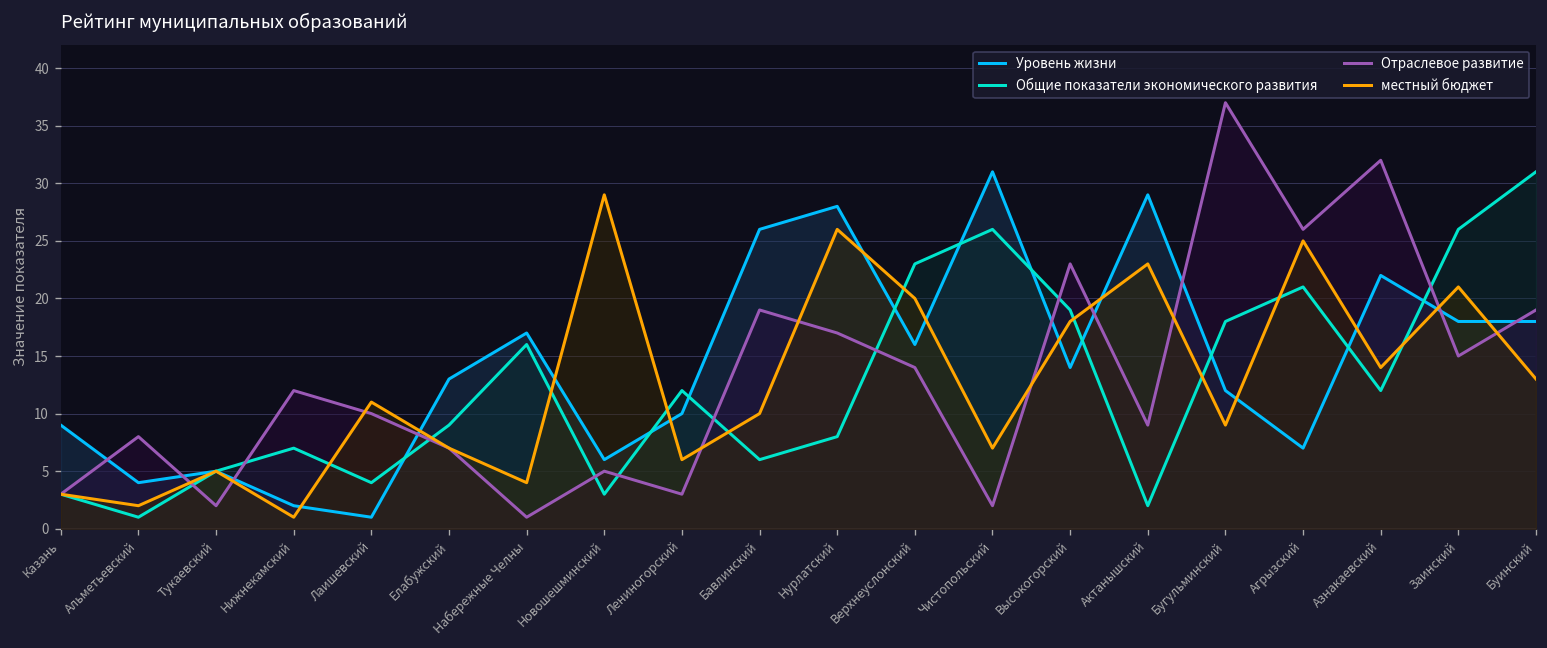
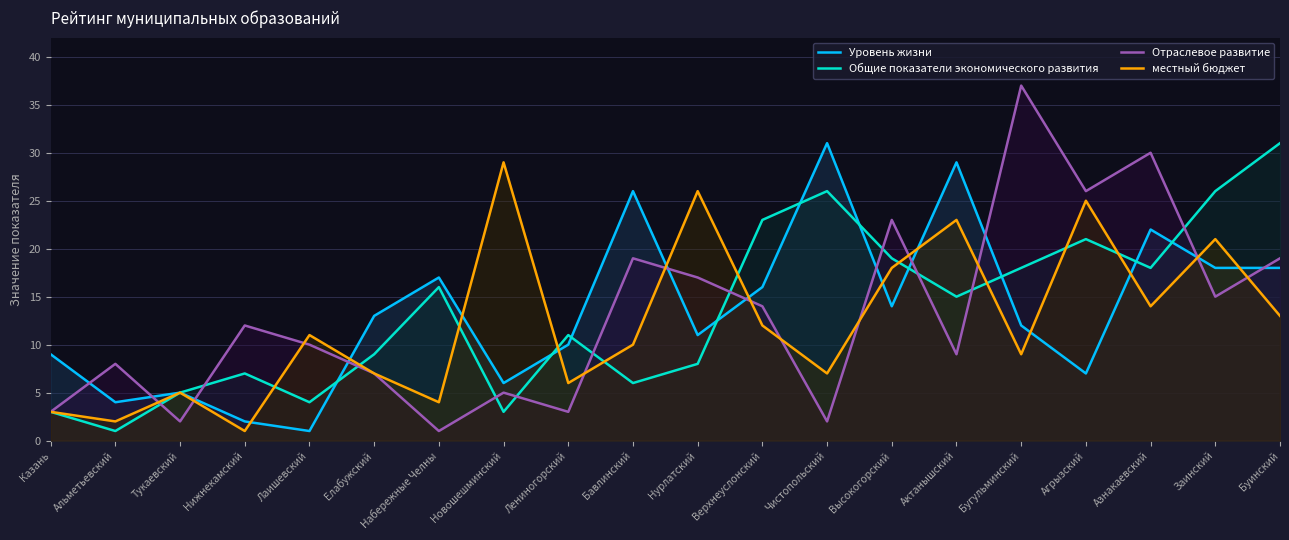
Общие показатели экономического развития, Лениногорский: 12 -> 11
Уровень жизни, Нурлатский: 28 -> 11
местный бюджет, Верхнеуслонский: 20 -> 12
Общие показатели экономического развития, Актанышский: 2 -> 15
Общие показатели экономического развития, Азнакаевский: 12 -> 18
Отраслевое развитие, Азнакаевский: 32 -> 30
